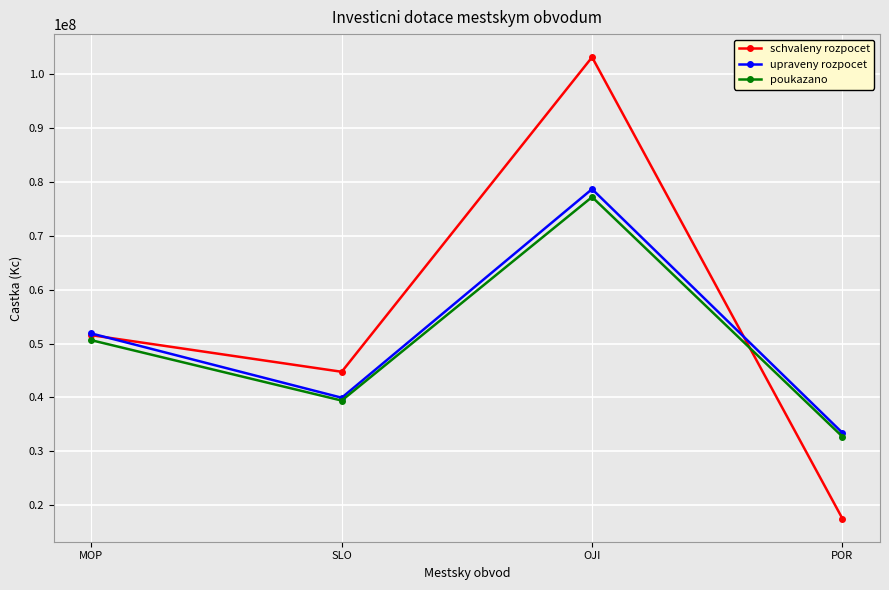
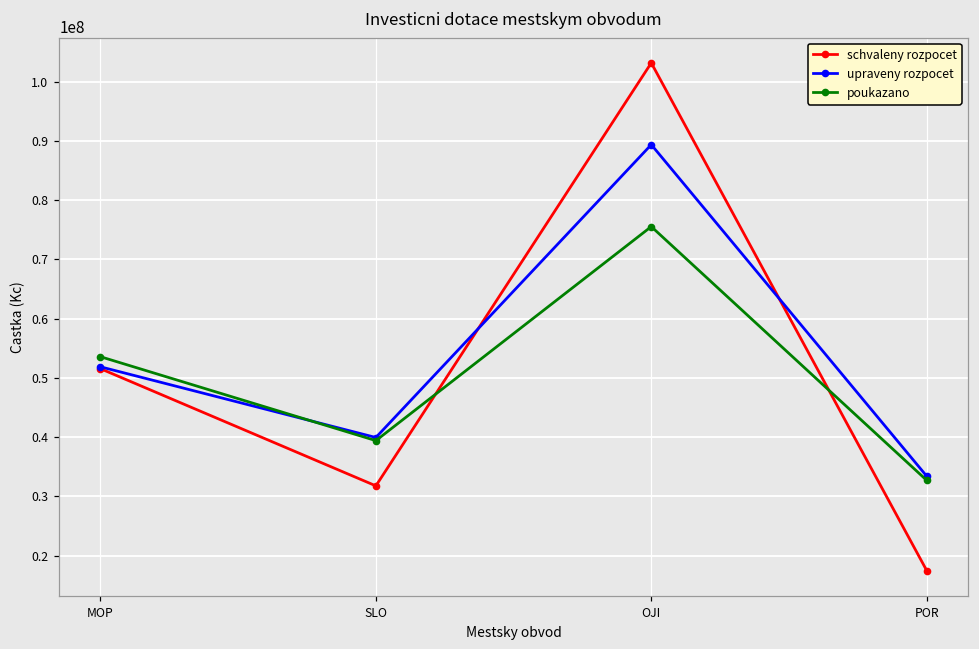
poukazano, MOP: 51000000 -> 54000000
schvaleny rozpocet, SLO: 45000000 -> 32000000
upraveny rozpocet, OJI: 79000000 -> 89000000
poukazano, OJI: 77000000 -> 76000000
